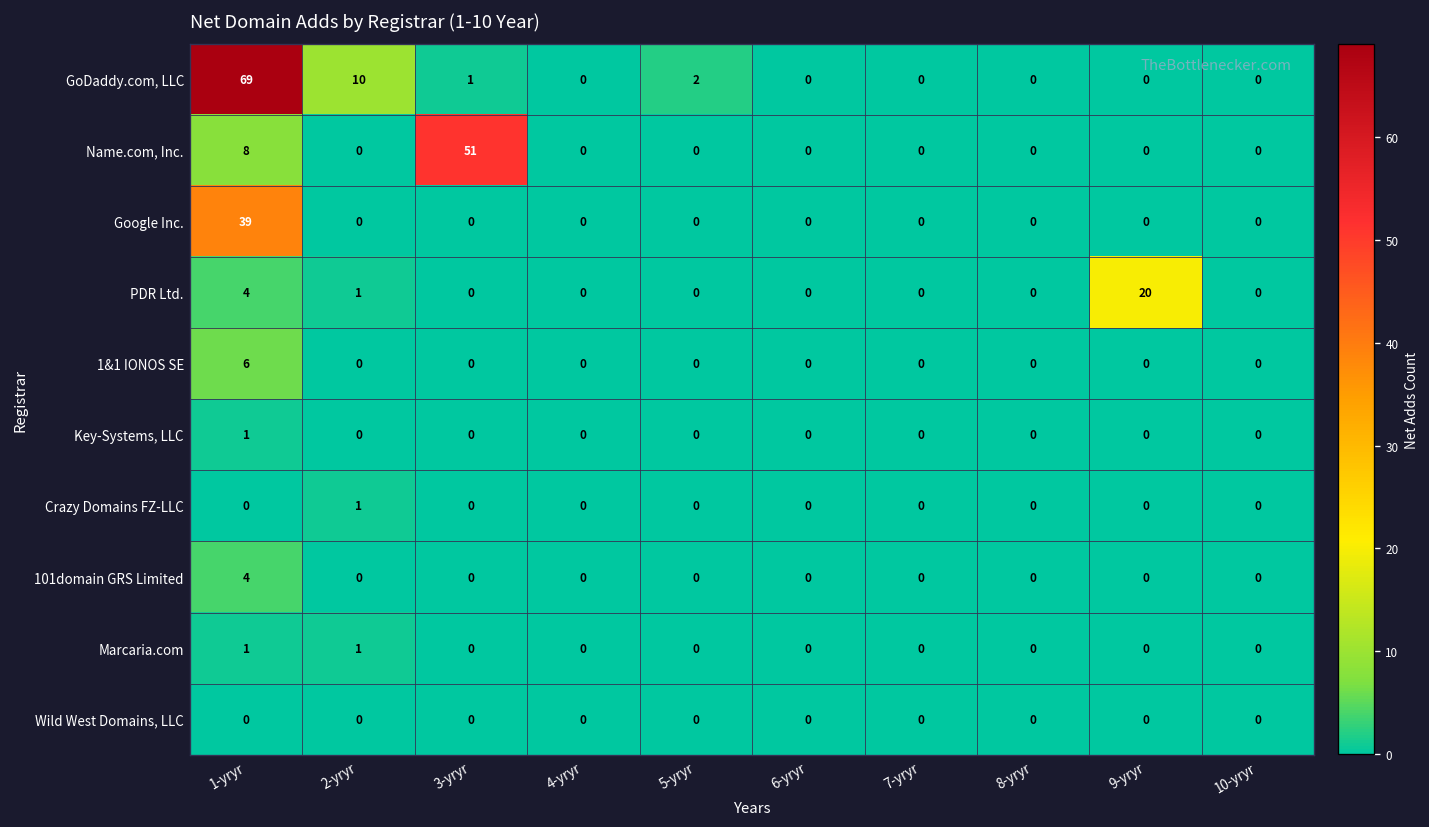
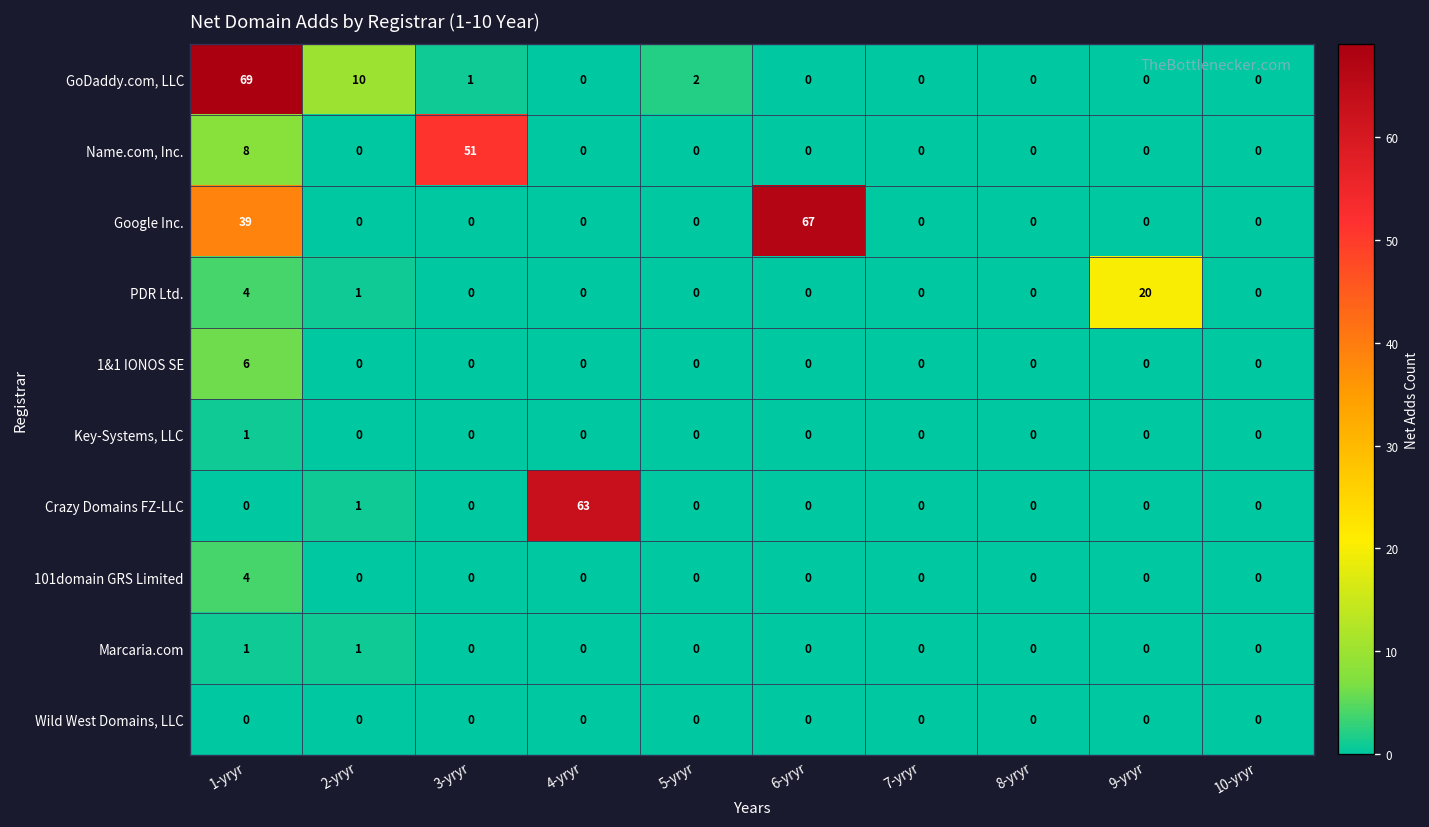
Google Inc., 6-yryr: 0 -> 67
Crazy Domains FZ-LLC, 4-yryr: 0 -> 63
